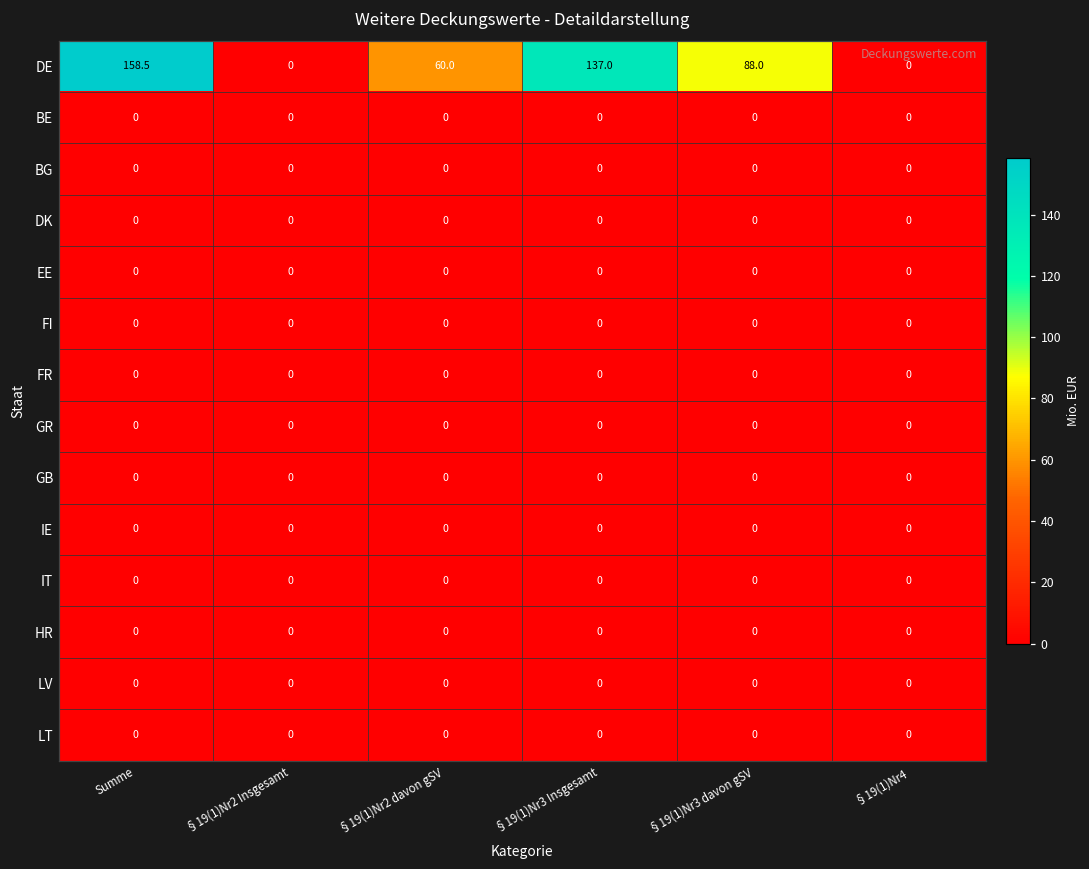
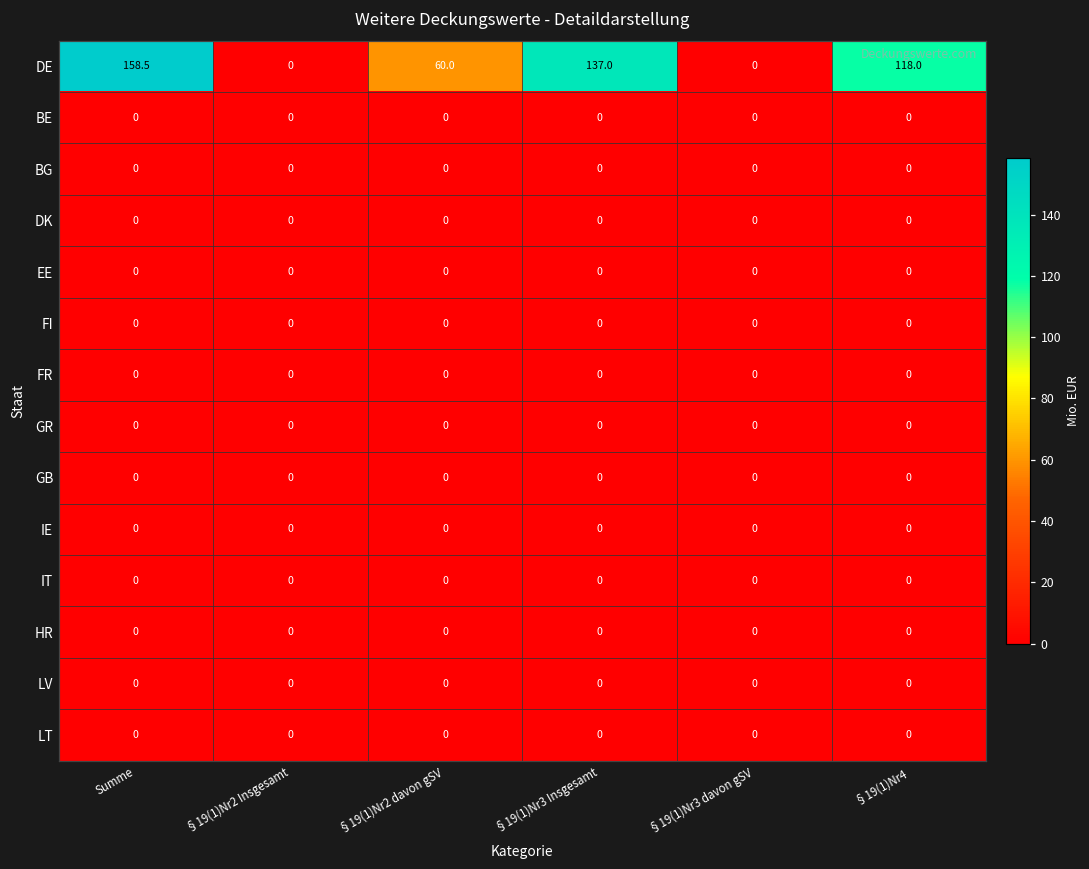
DE, §19(1)Nr3 davon gSV: 88.0 -> 0
DE, §19(1)Nr4: 0 -> 118.0
